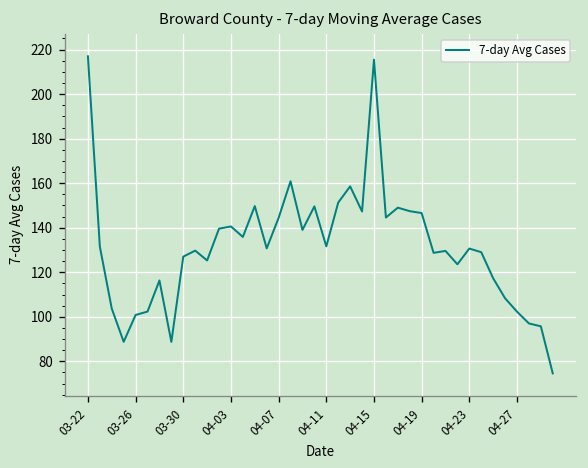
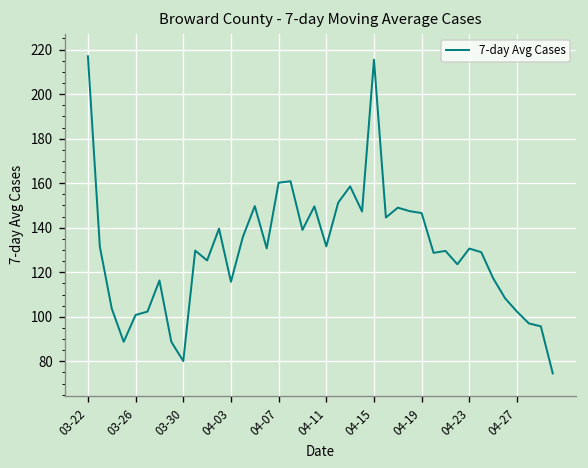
03-30: 127 -> 80
04-03: 141 -> 116
04-07: 144 -> 160
